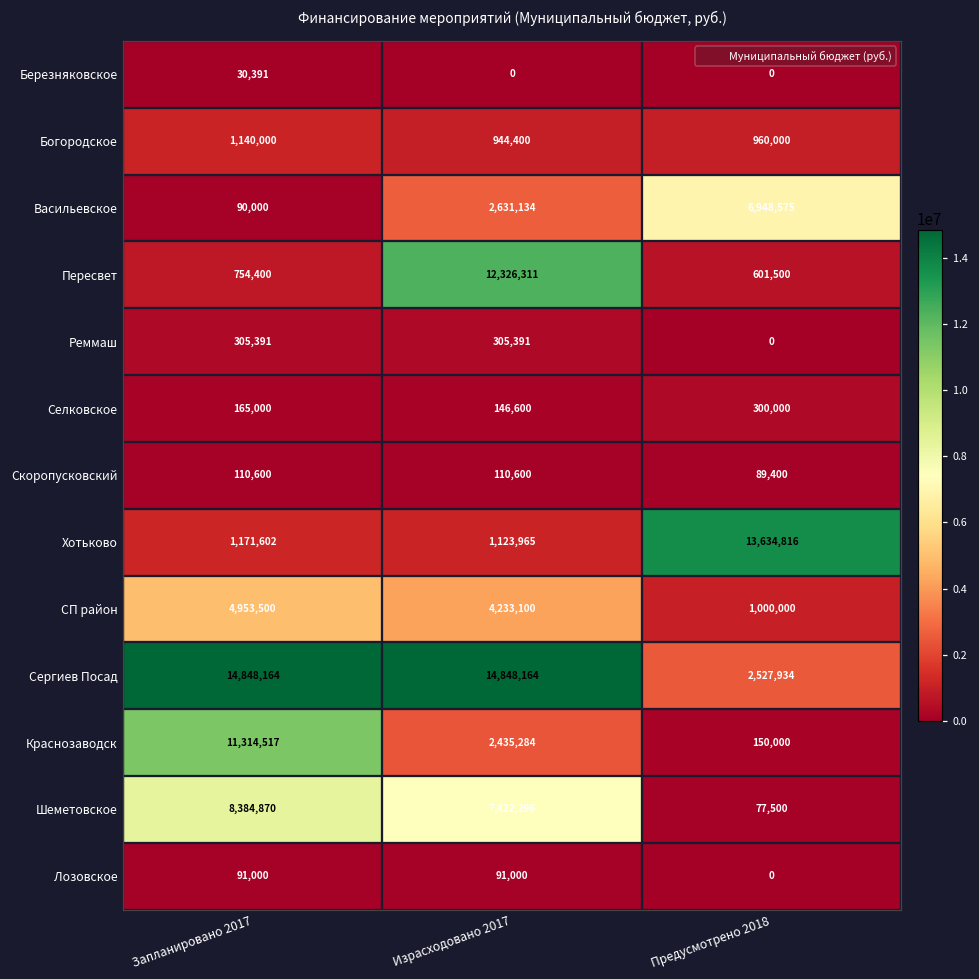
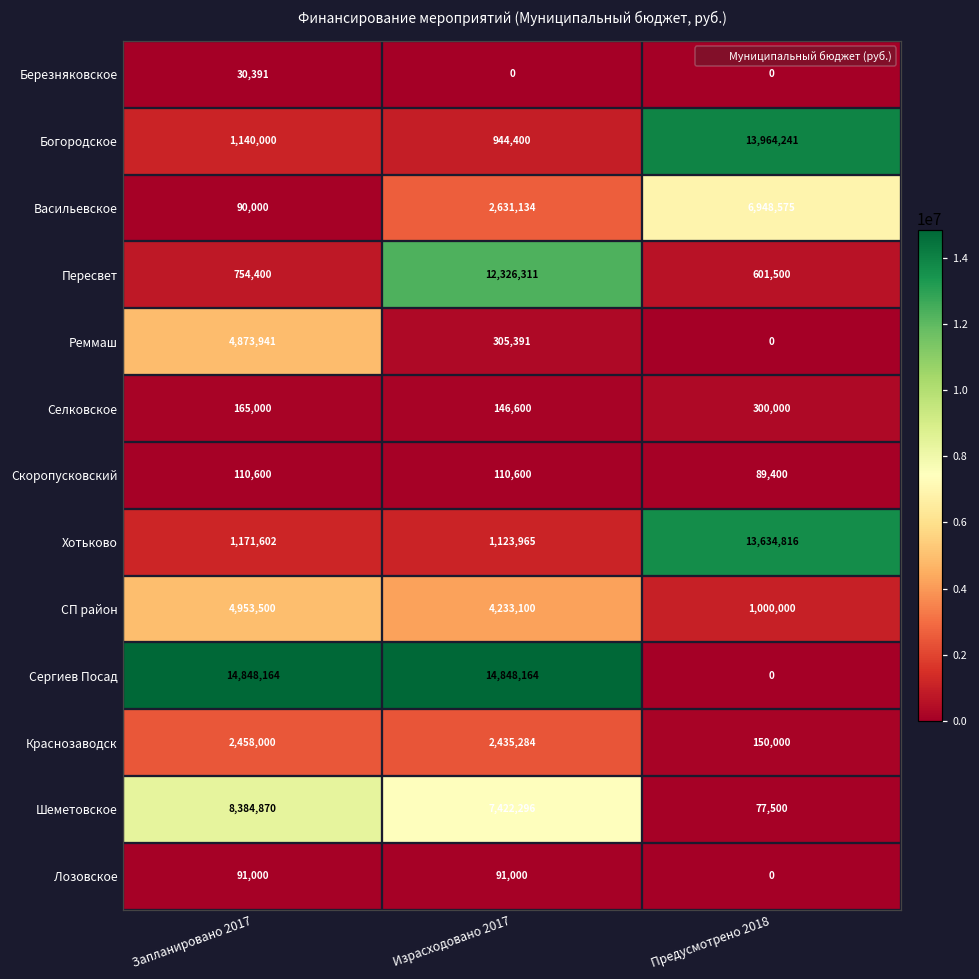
Богородское, Предусмотрено 2018: 960,000 -> 13,964,241
Реммаш, Запланировано 2017: 305,391 -> 4,873,941
Сергиев Посад, Предусмотрено 2018: 2,527,934 -> 0
Краснозаводск, Запланировано 2017: 11,314,517 -> 2,458,000
